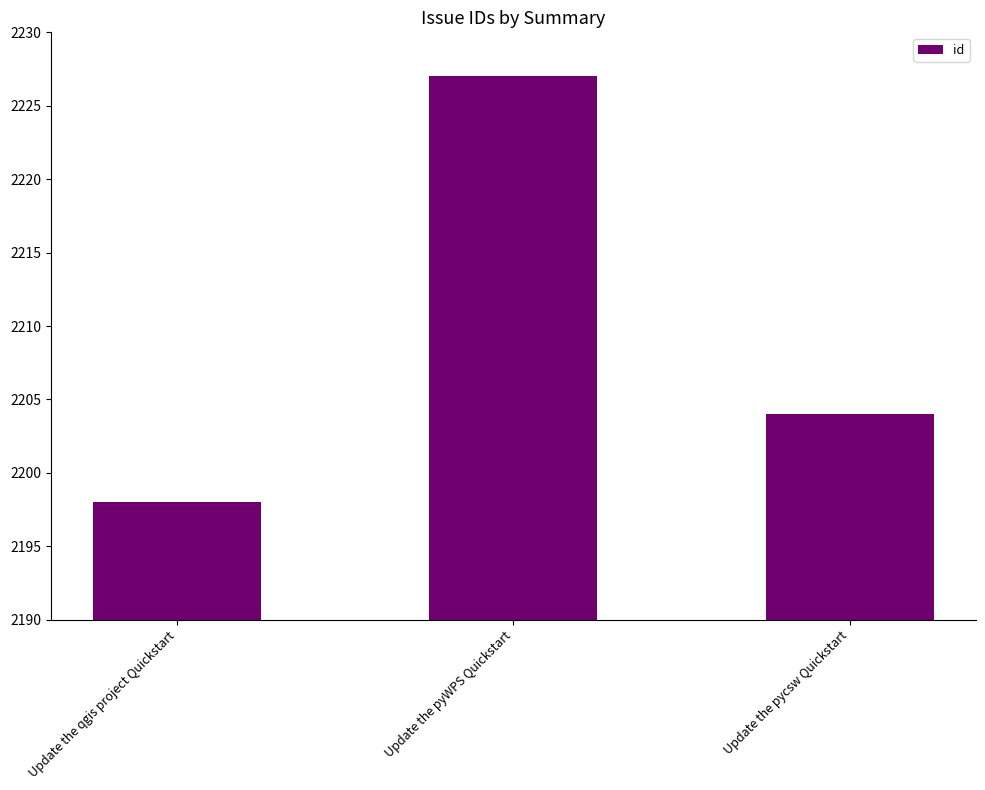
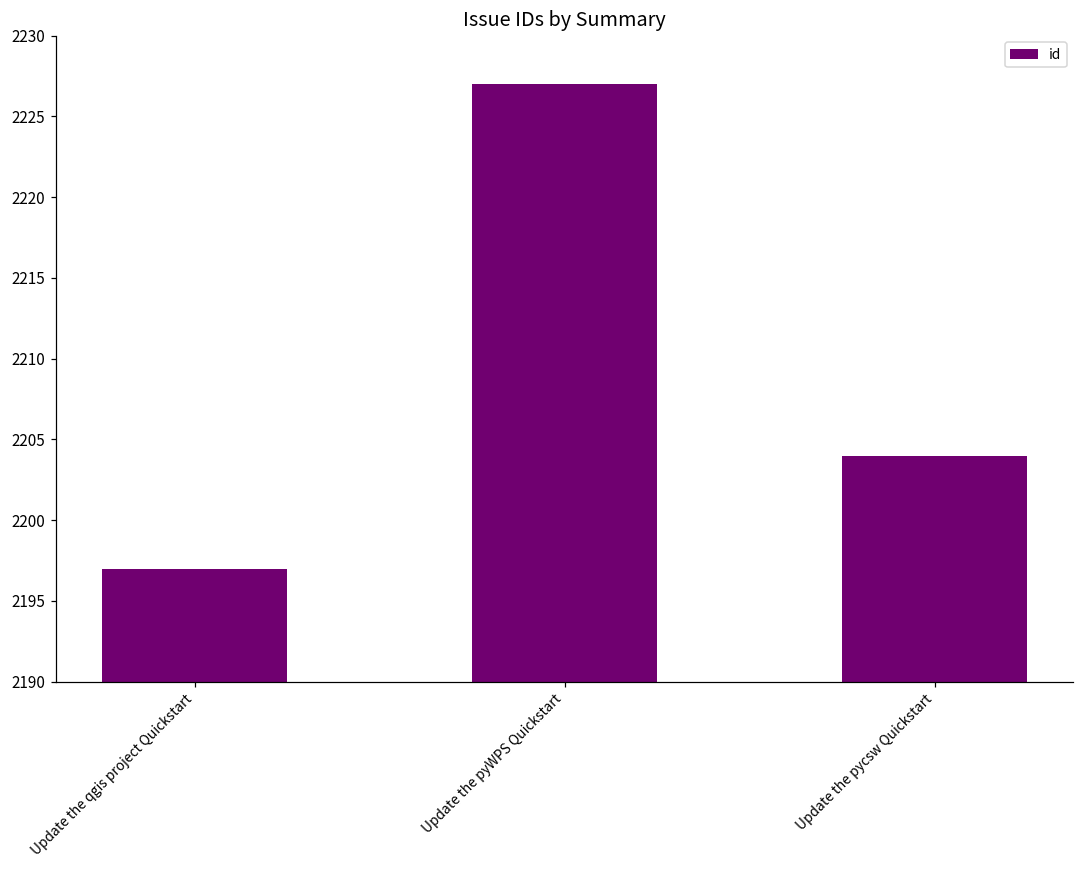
Update the qgis project Quickstart: 2198 -> 2197
